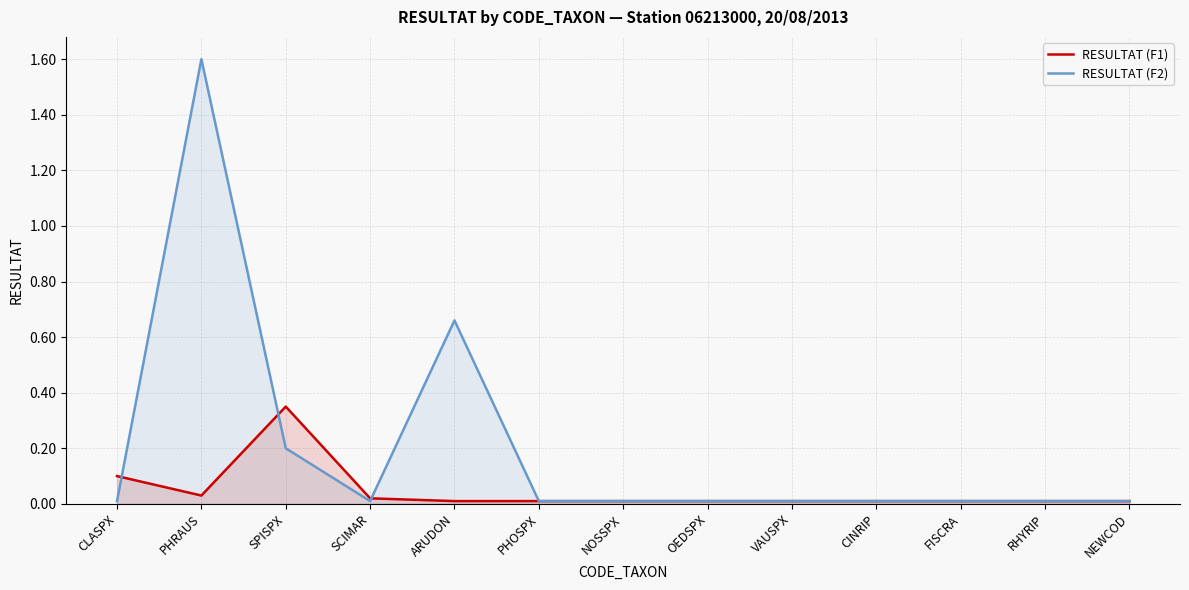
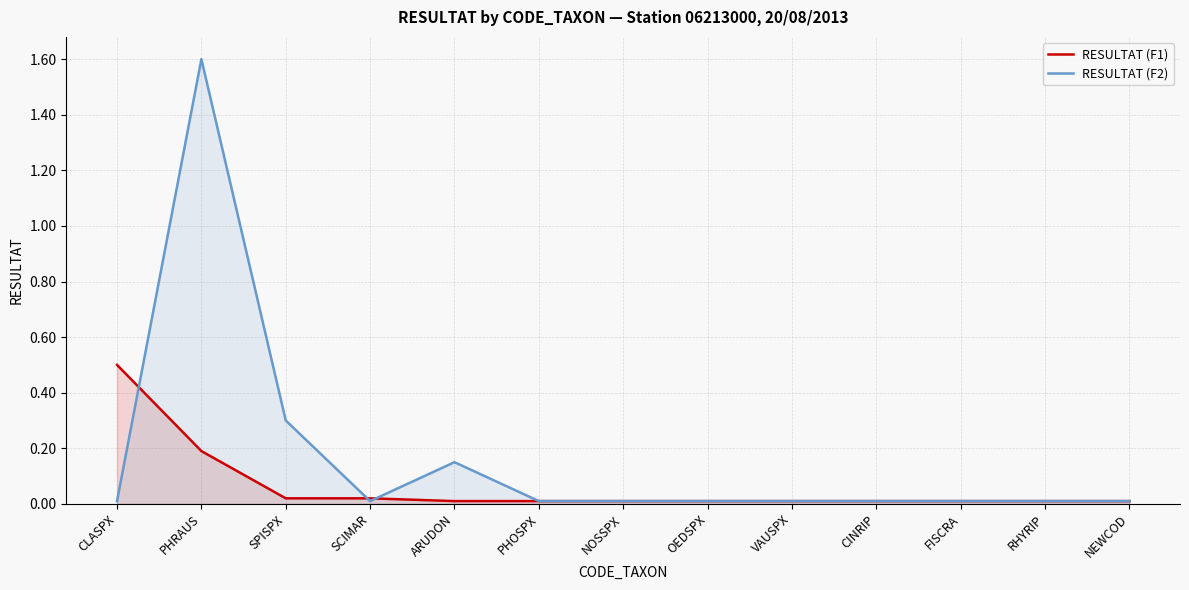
RESULTAT (F1), CLASPX: 0.1 -> 0.5
RESULTAT (F1), PHRAUS: 0.03 -> 0.19
RESULTAT (F1), SPISPX: 0.35 -> 0.02
RESULTAT (F2), SPISPX: 0.2 -> 0.3
RESULTAT (F2), ARUDON: 0.66 -> 0.15
